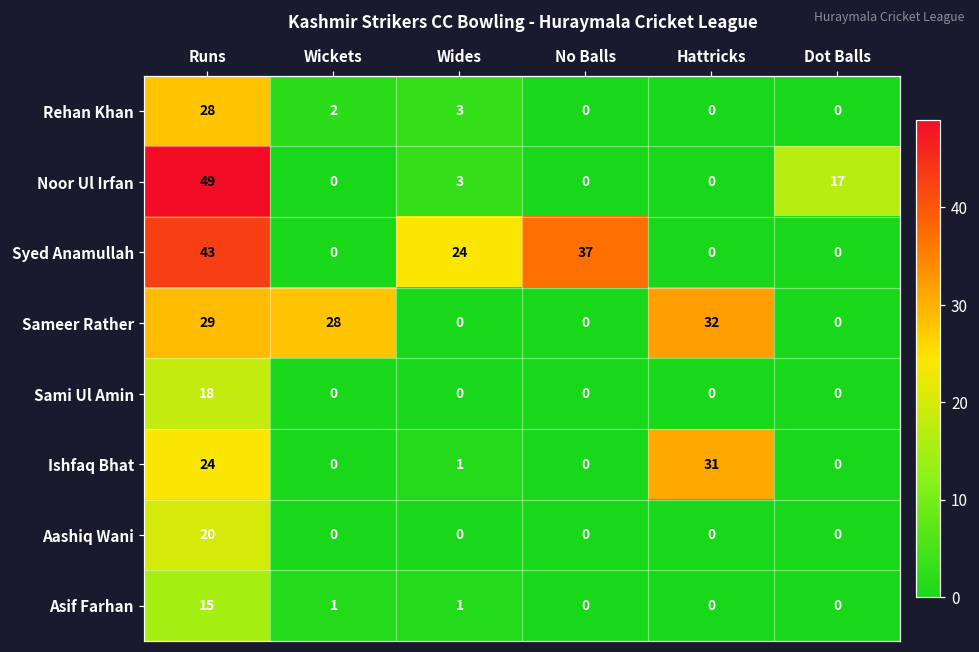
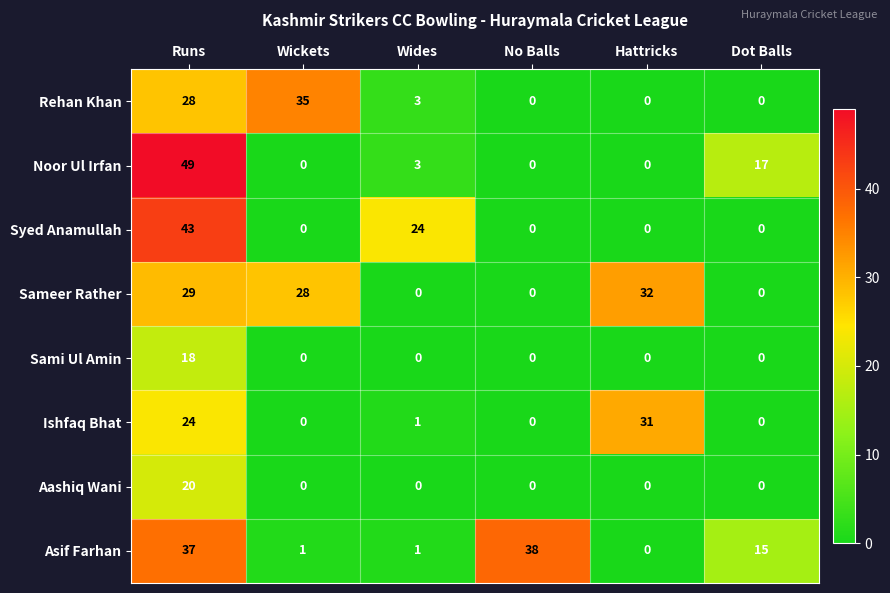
Rehan Khan, Wickets: 2 -> 35
Syed Anamullah, No Balls: 37 -> 0
Asif Farhan, Runs: 15 -> 37
Asif Farhan, No Balls: 0 -> 38
Asif Farhan, Dot Balls: 0 -> 15
